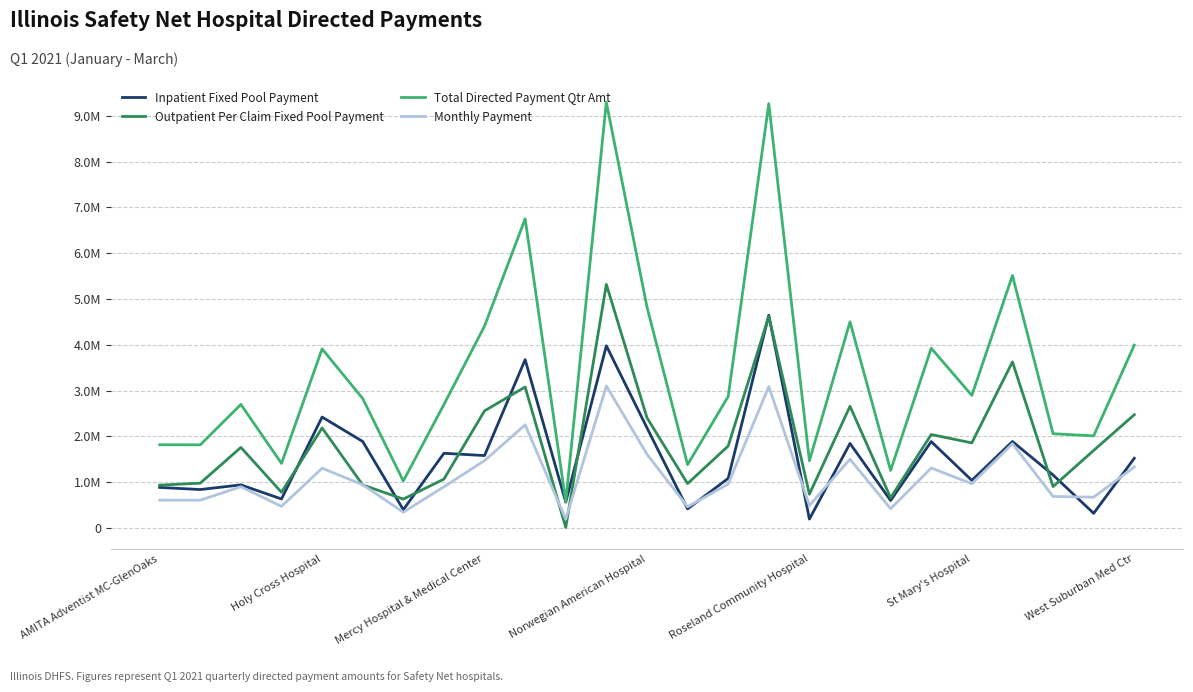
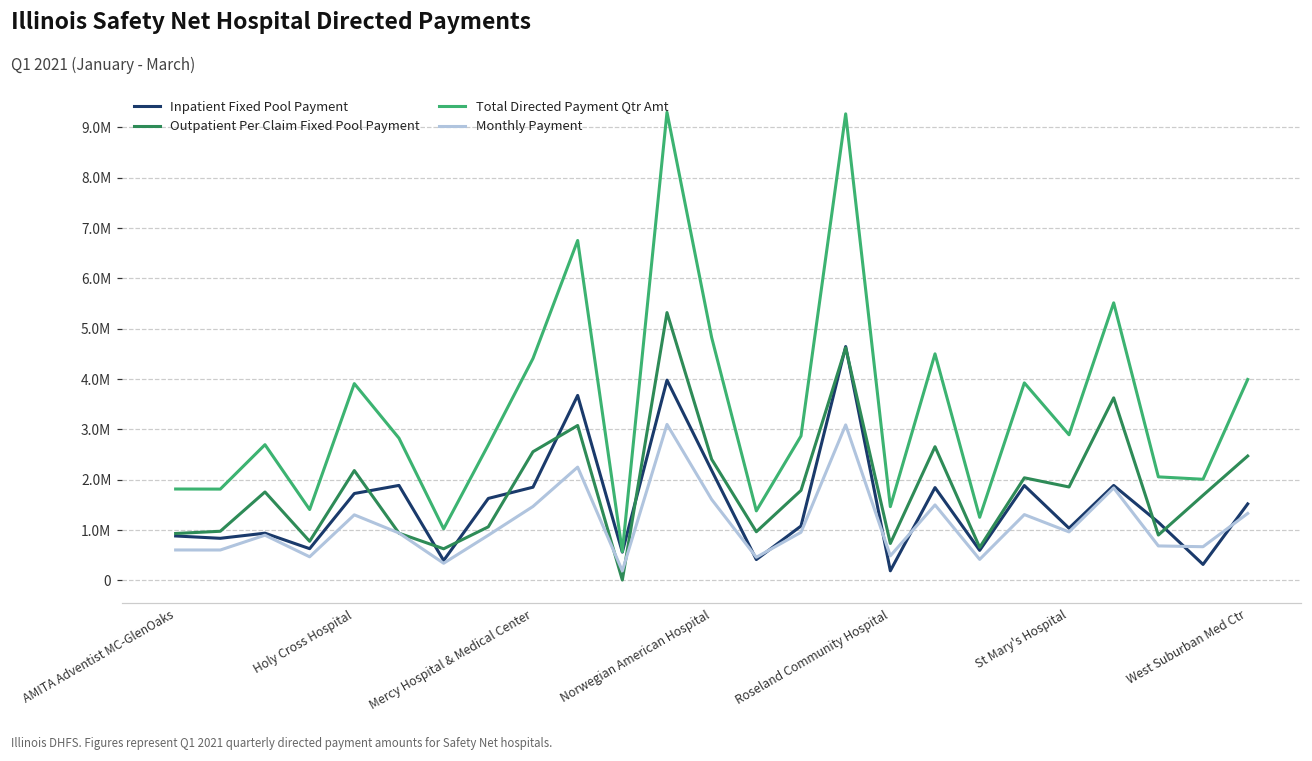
Inpatient Fixed Pool Payment, Holy Cross Hospital: 2400000 -> 1700000
Inpatient Fixed Pool Payment, Mercy Hospital & Medical Center: 1600000 -> 1900000
